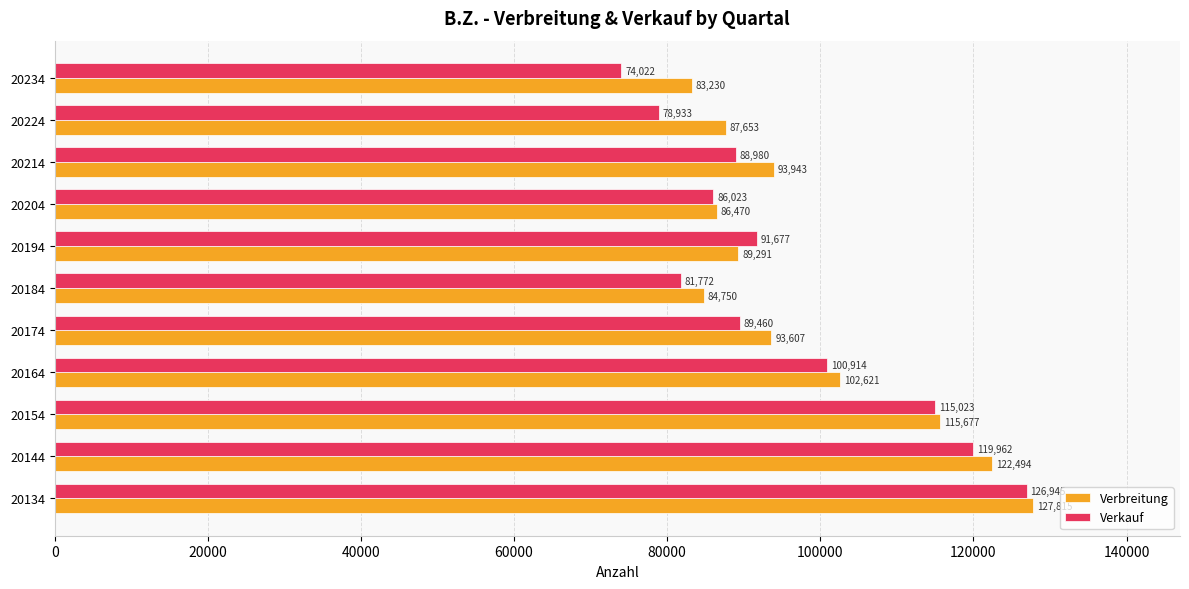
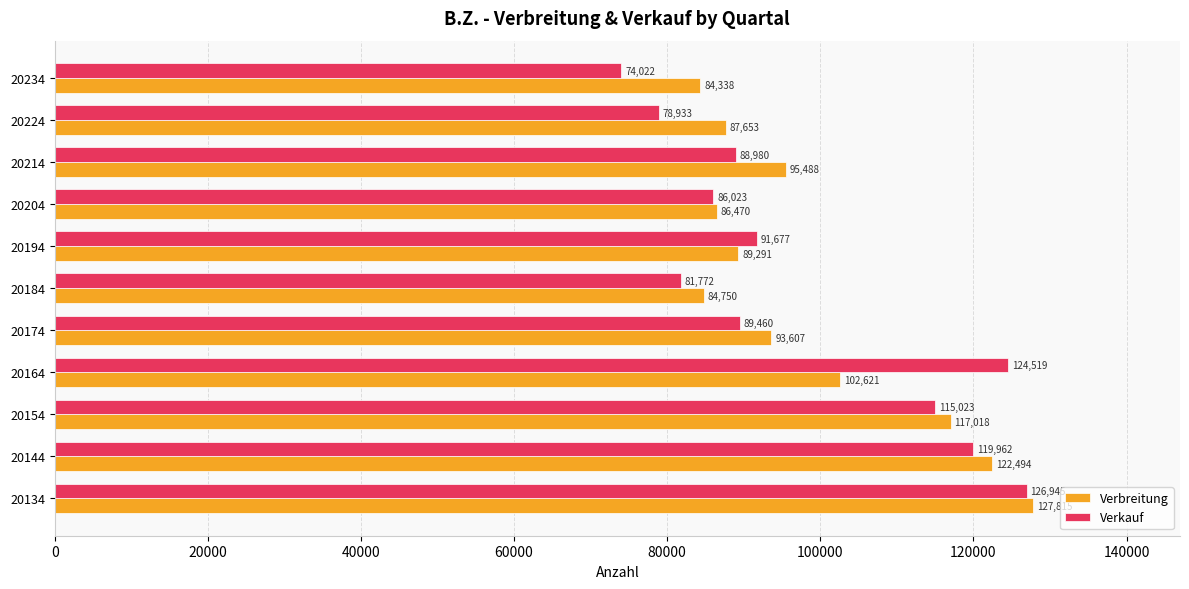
Verbreitung, 20234: 83,230 -> 84,338
Verbreitung, 20214: 93,943 -> 95,488
Verkauf, 20164: 100,914 -> 124,519
Verbreitung, 20154: 115,677 -> 117,018
